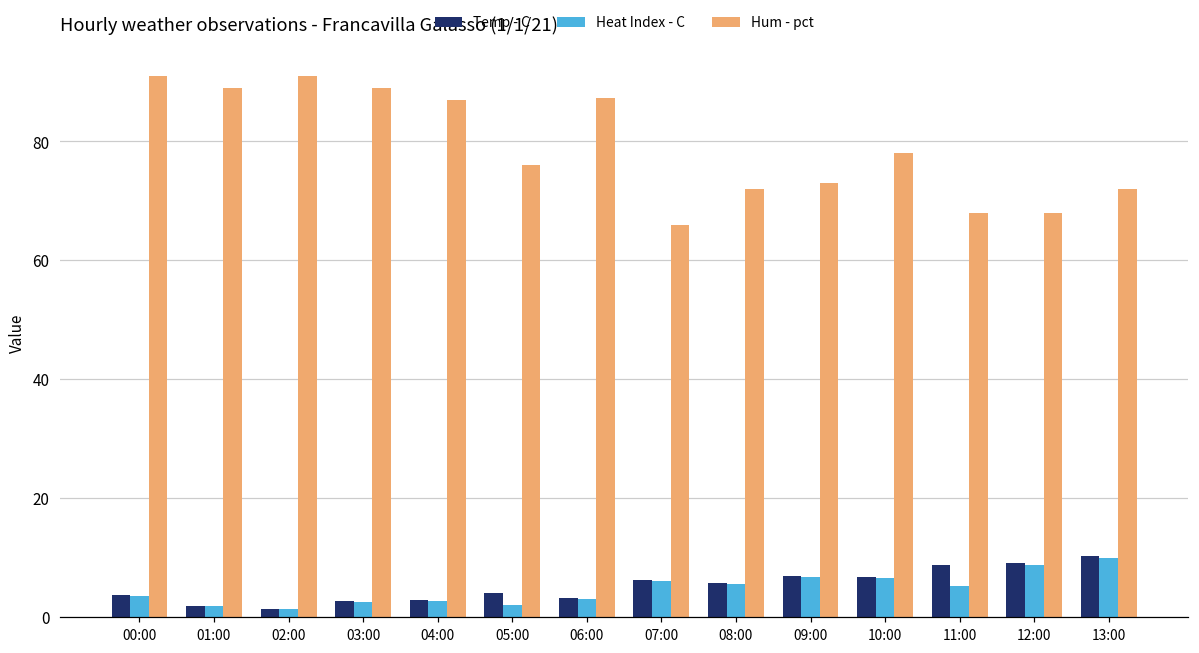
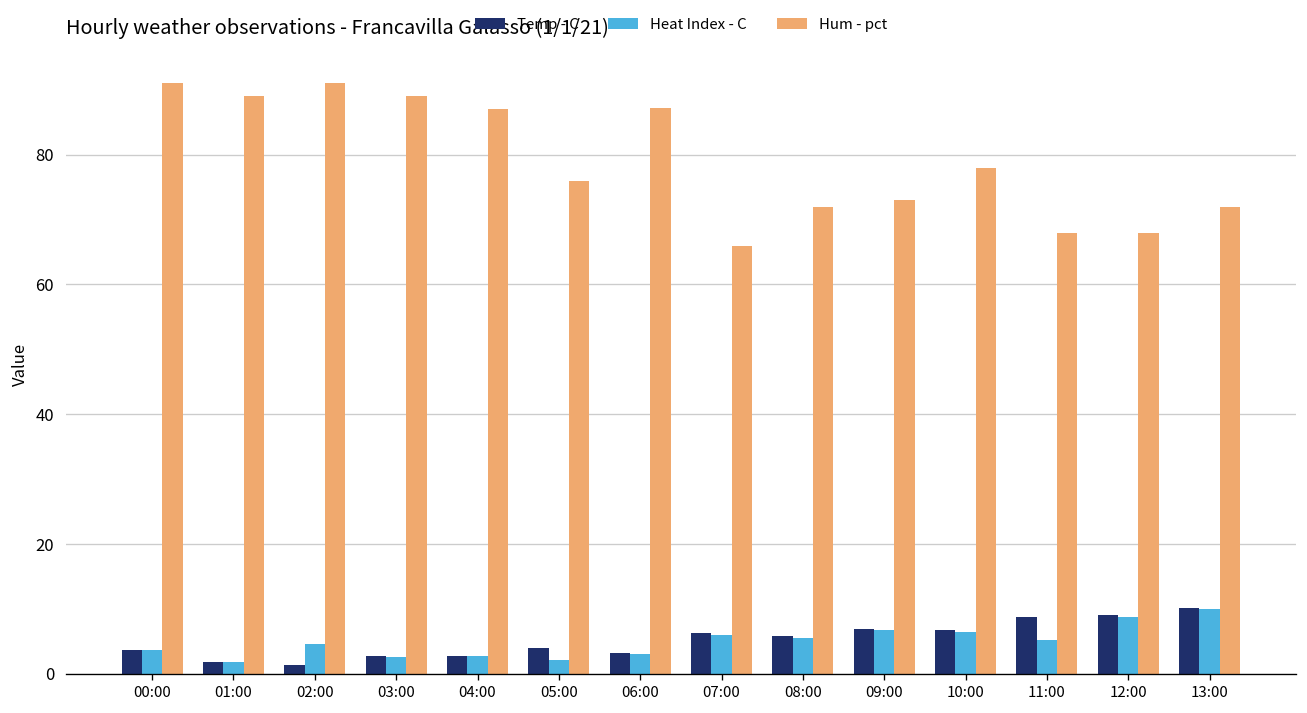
Heat Index - C, 02:00: 1 -> 5
